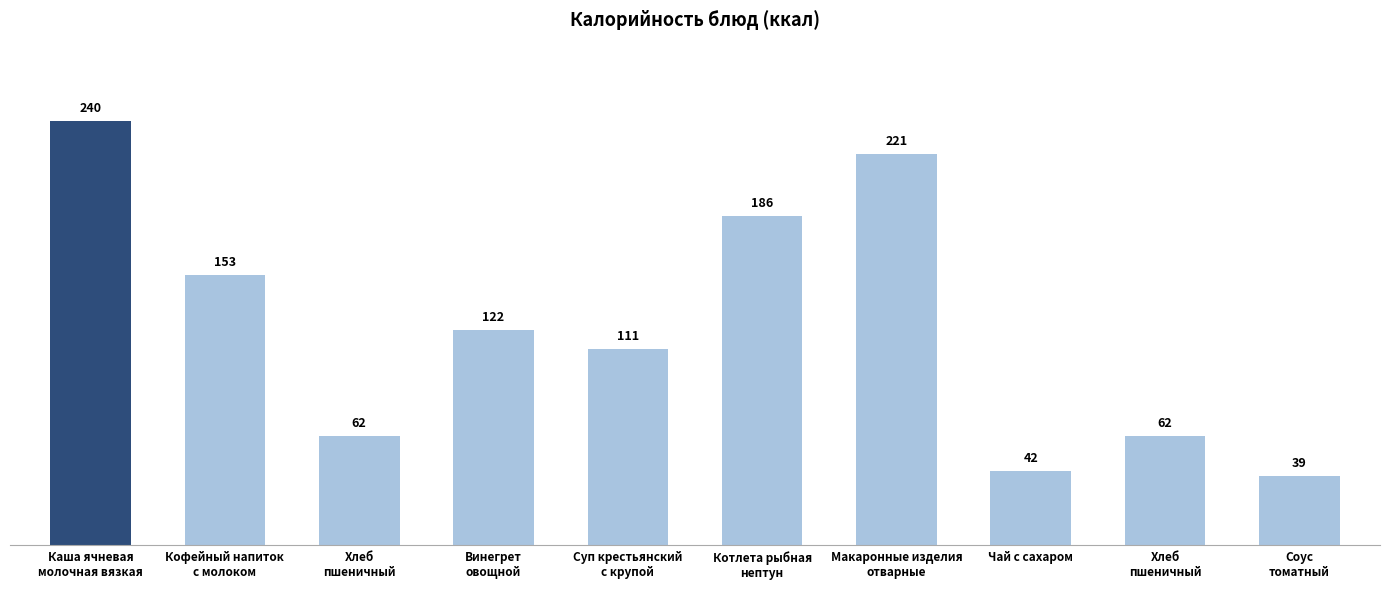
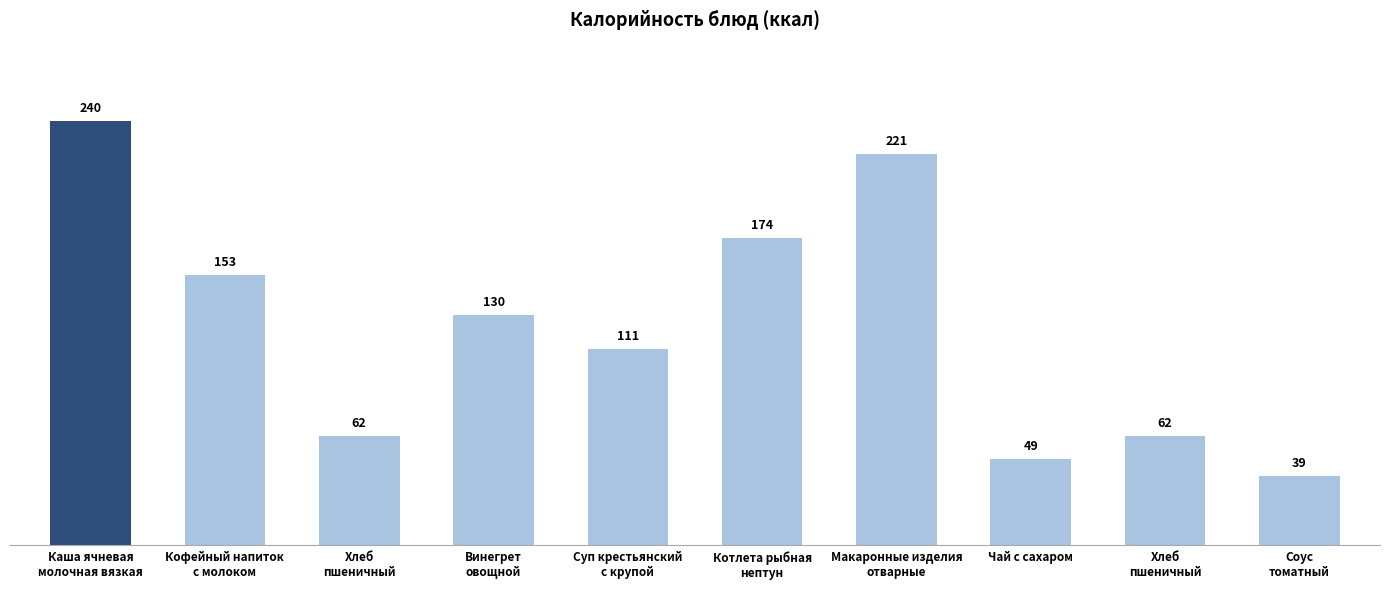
Винегрет овощной: 122 -> 130
Котлета рыбная нептун: 186 -> 174
Чай с сахаром: 42 -> 49
